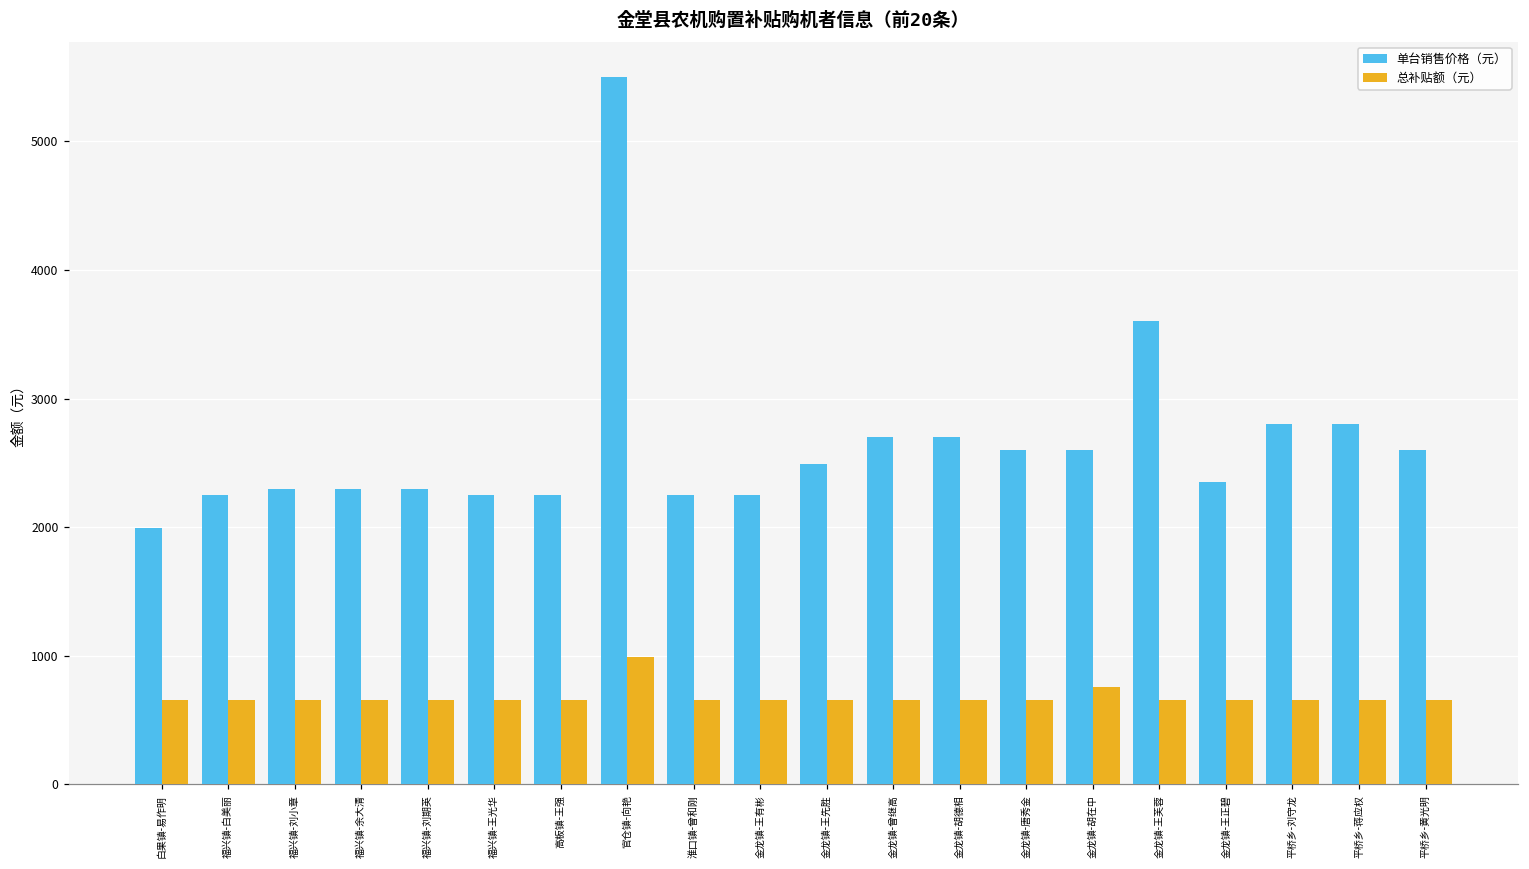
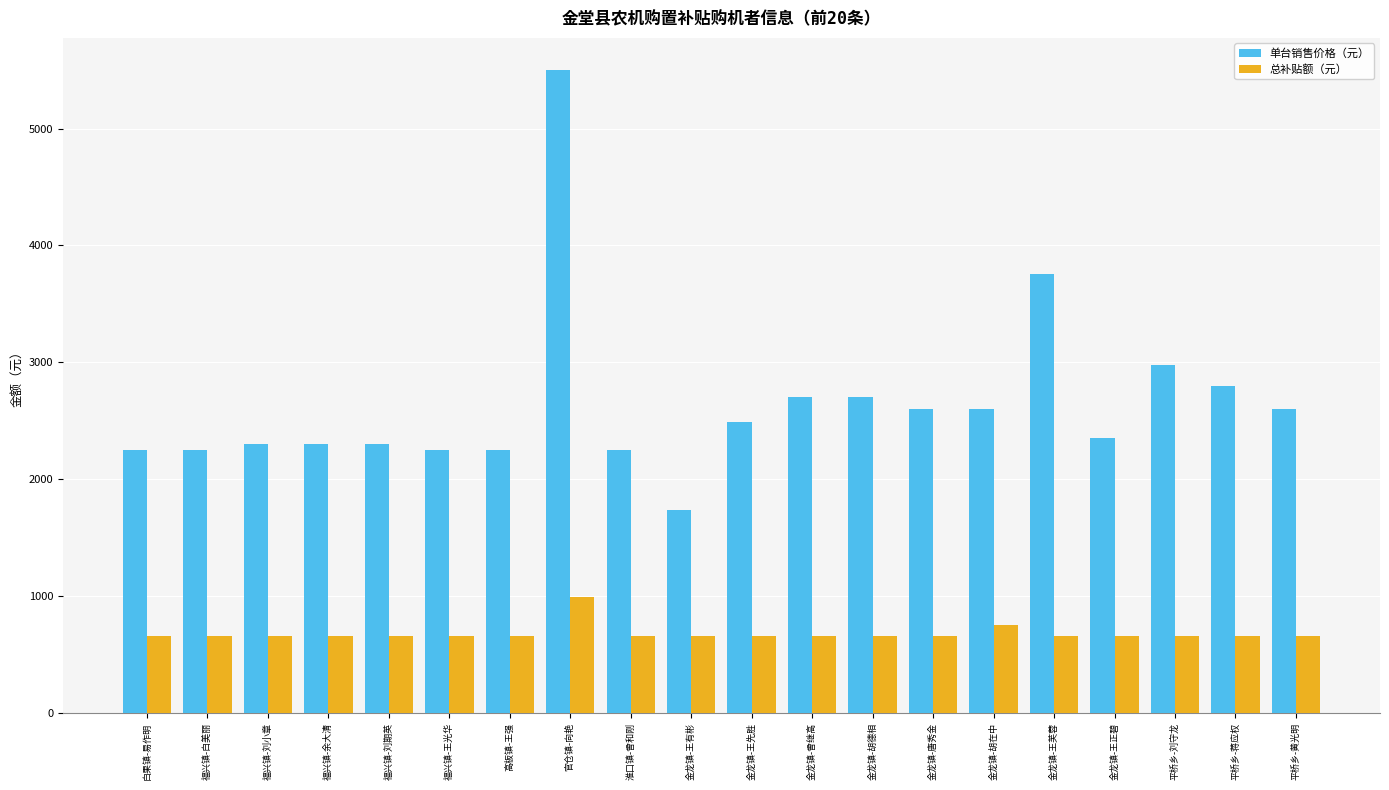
单台销售价格（元）, 白果镇-易作明: 1990 -> 2250
单台销售价格（元）, 金龙镇-王有彬: 2250 -> 1740
单台销售价格（元）, 金龙镇-王芙蓉: 3600 -> 3750
单台销售价格（元）, 平桥乡-刘守龙: 2800 -> 2980
